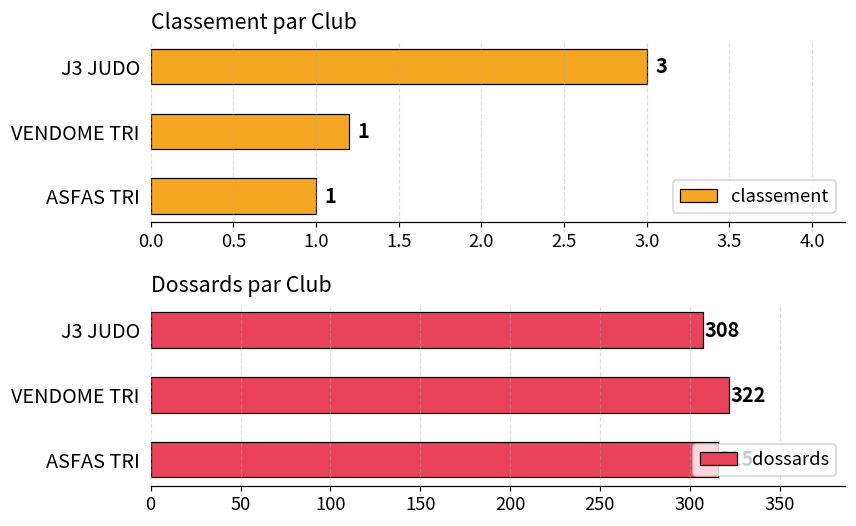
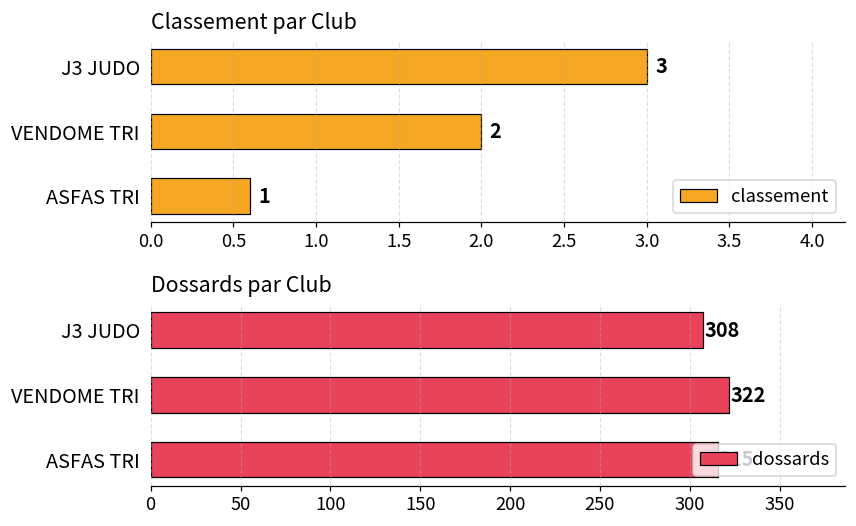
Classement par Club, VENDOME TRI: 1 -> 2
Classement par Club, ASFAS TRI: 1.0 -> 0.6
